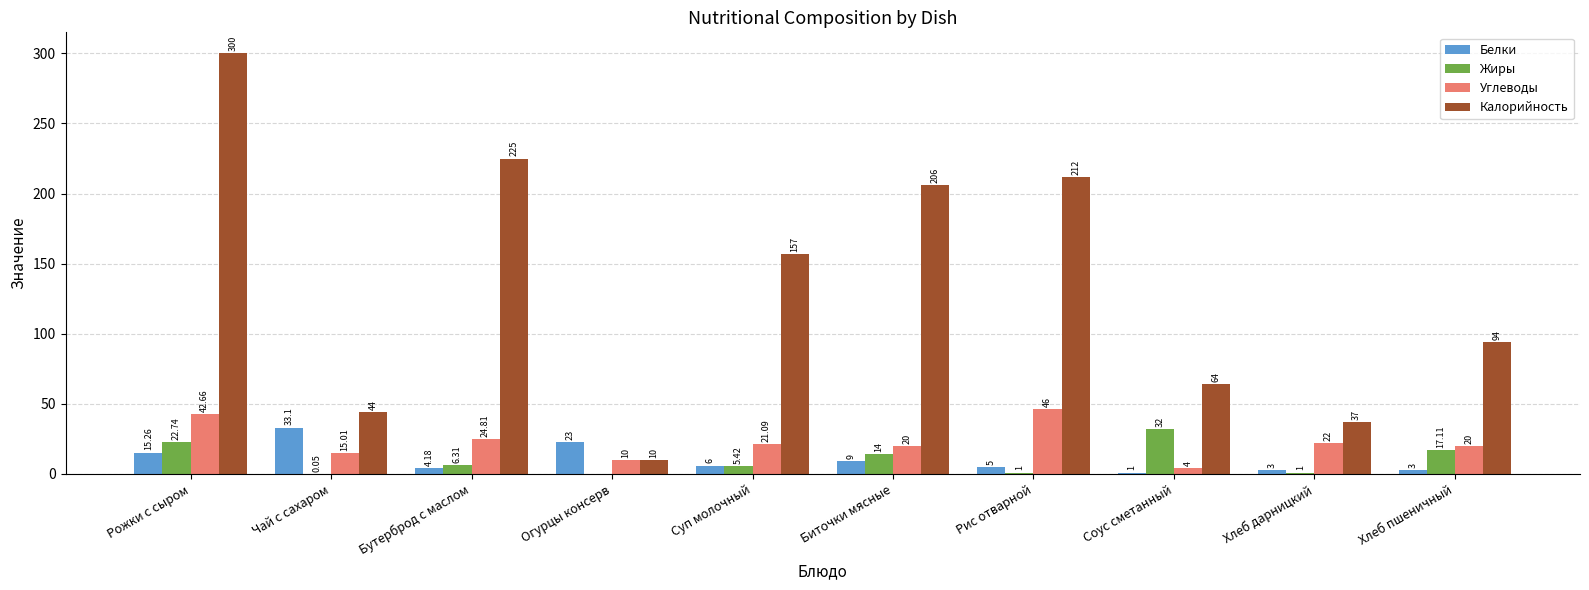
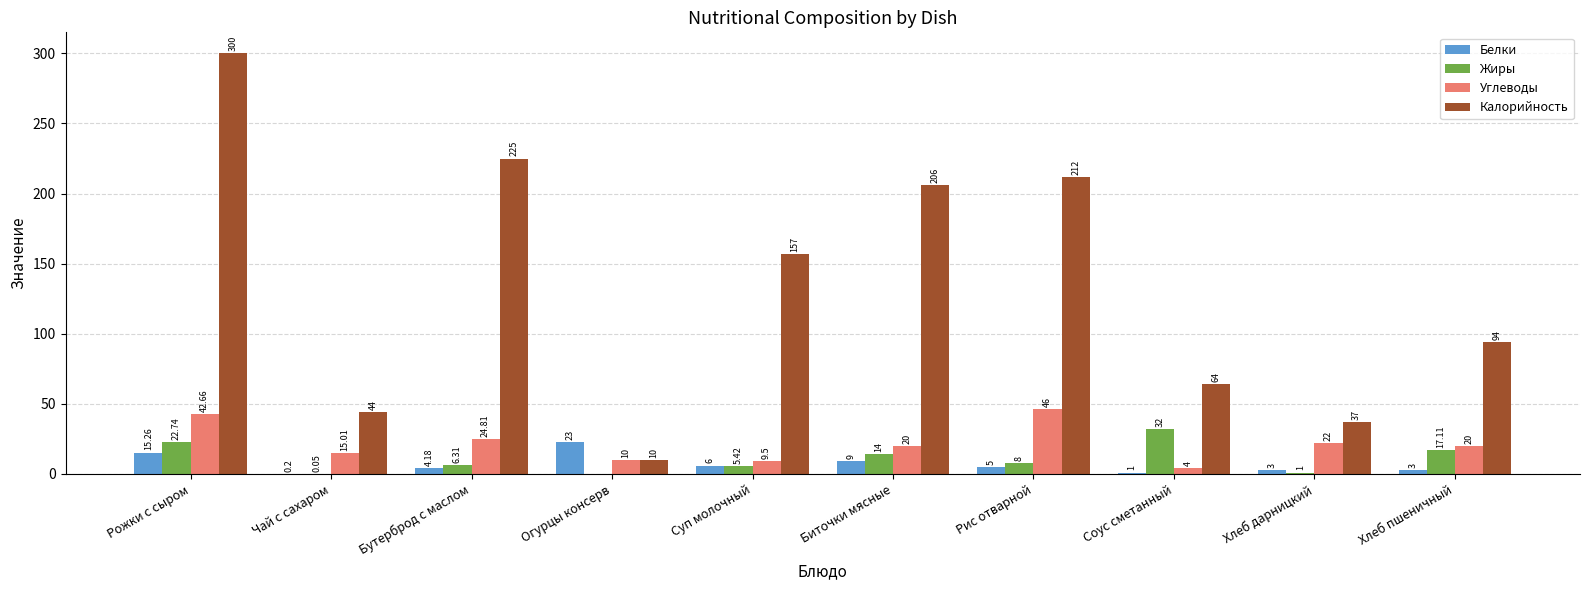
Белки, Чай с сахаром: 33.1 -> 0.2
Углеводы, Суп молочный: 21.09 -> 9.5
Жиры, Рис отварной: 1 -> 8
